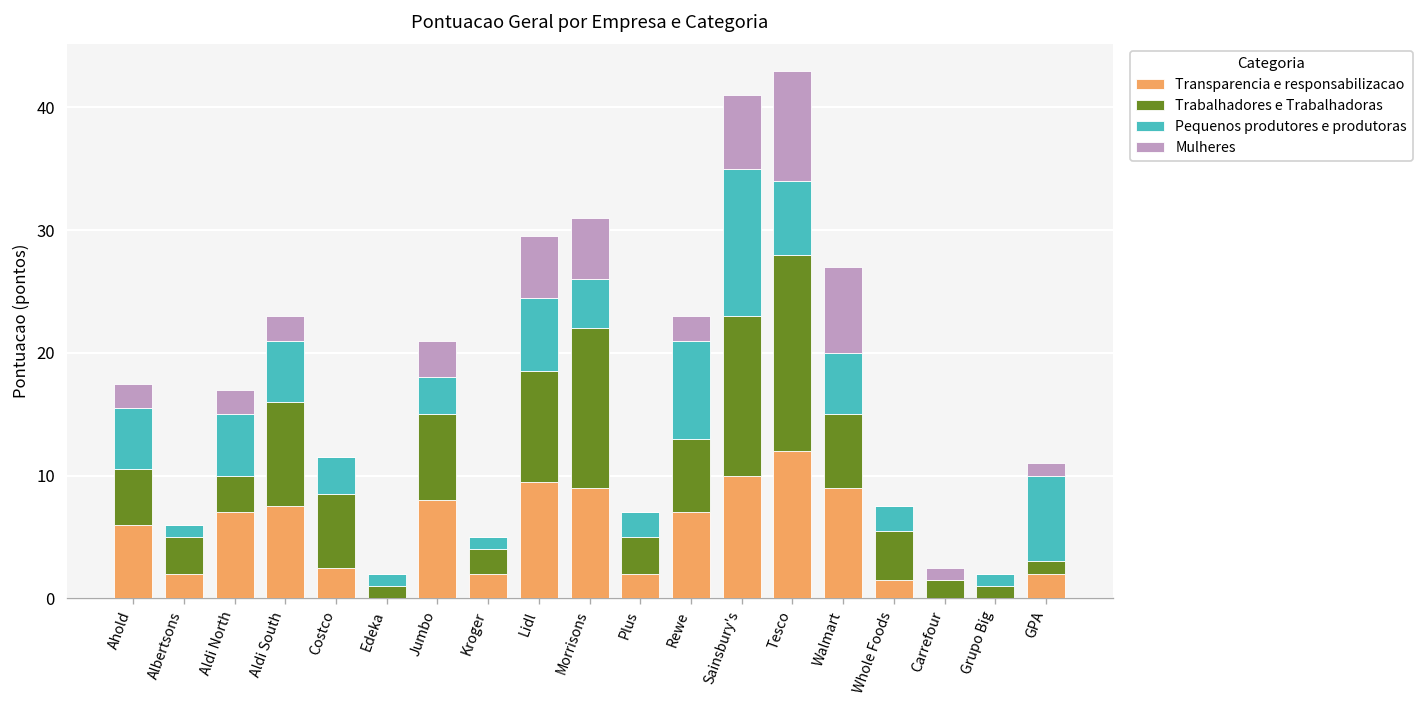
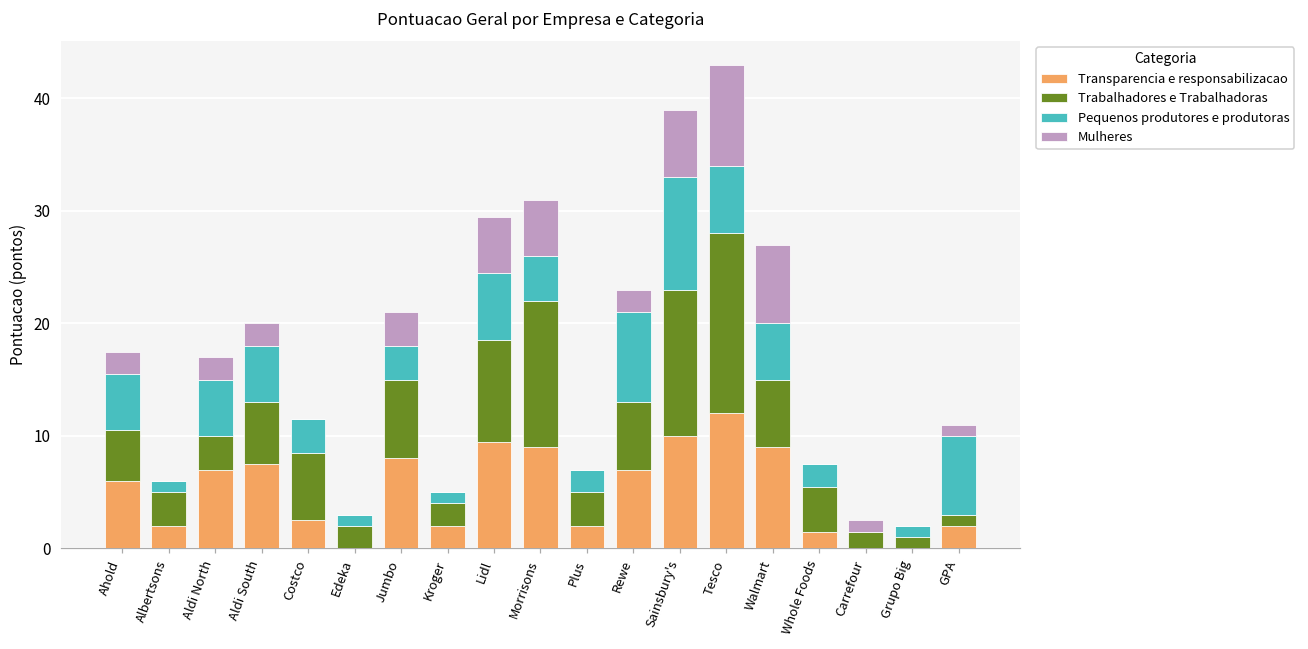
Trabalhadores e Trabalhadoras, Aldi South: 8.5 -> 5.5
Trabalhadores e Trabalhadoras, Edeka: 1 -> 2
Pequenos produtores e produtoras, Sainsbury's: 12 -> 10
